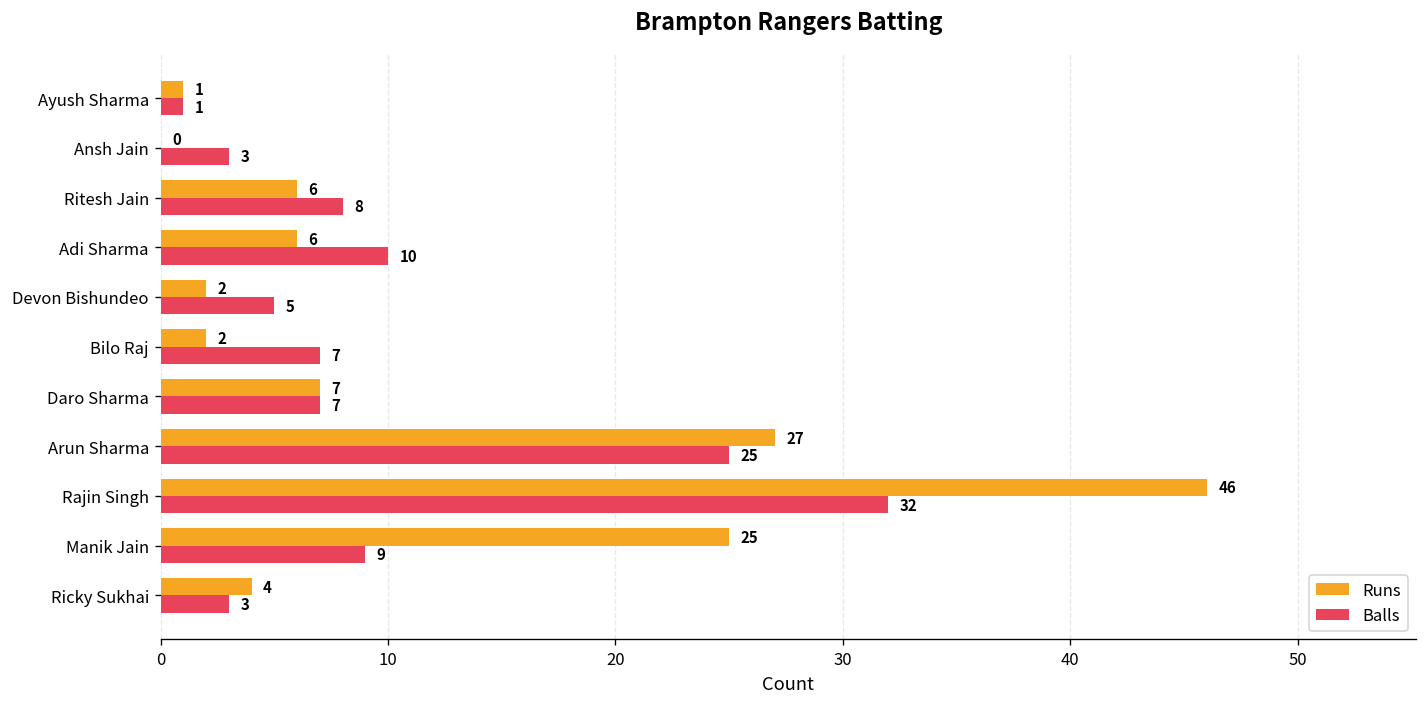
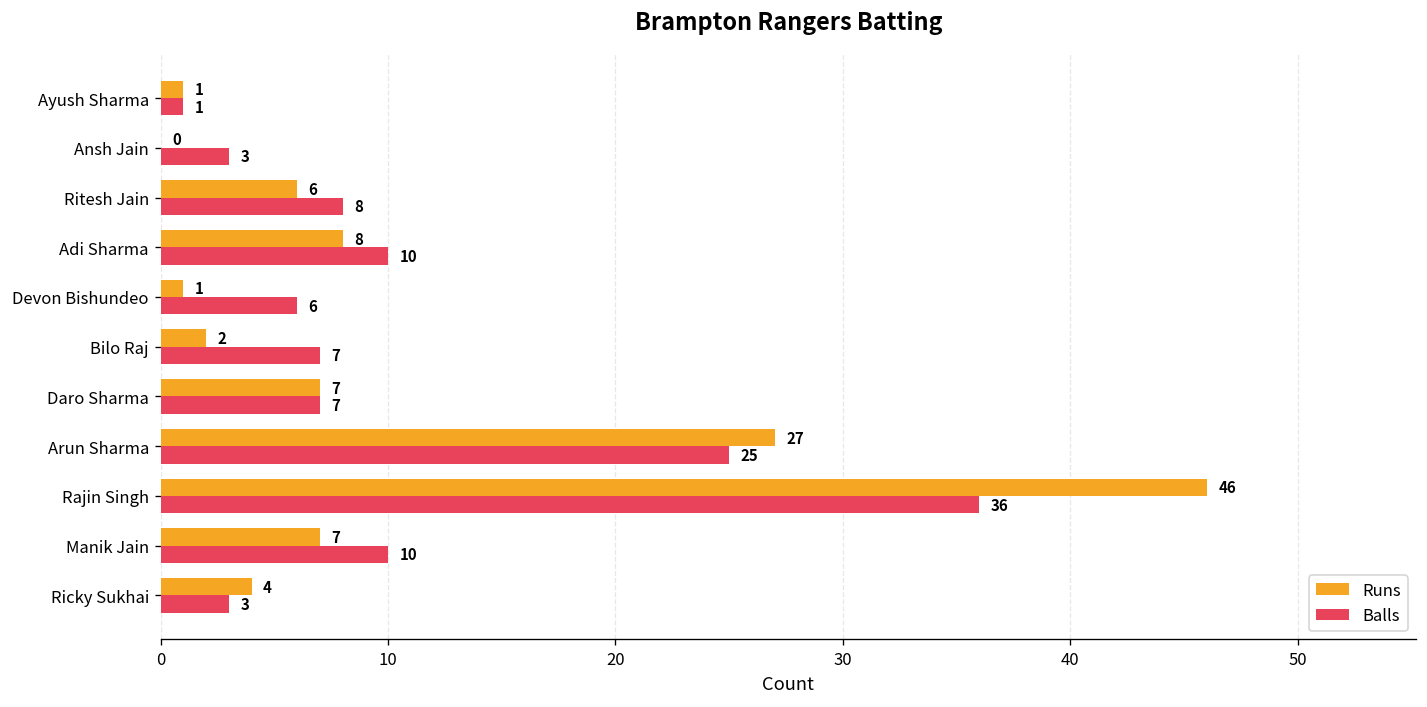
Runs, Adi Sharma: 6 -> 8
Runs, Devon Bishundeo: 2 -> 1
Balls, Devon Bishundeo: 5 -> 6
Balls, Rajin Singh: 32 -> 36
Runs, Manik Jain: 25 -> 7
Balls, Manik Jain: 9 -> 10
